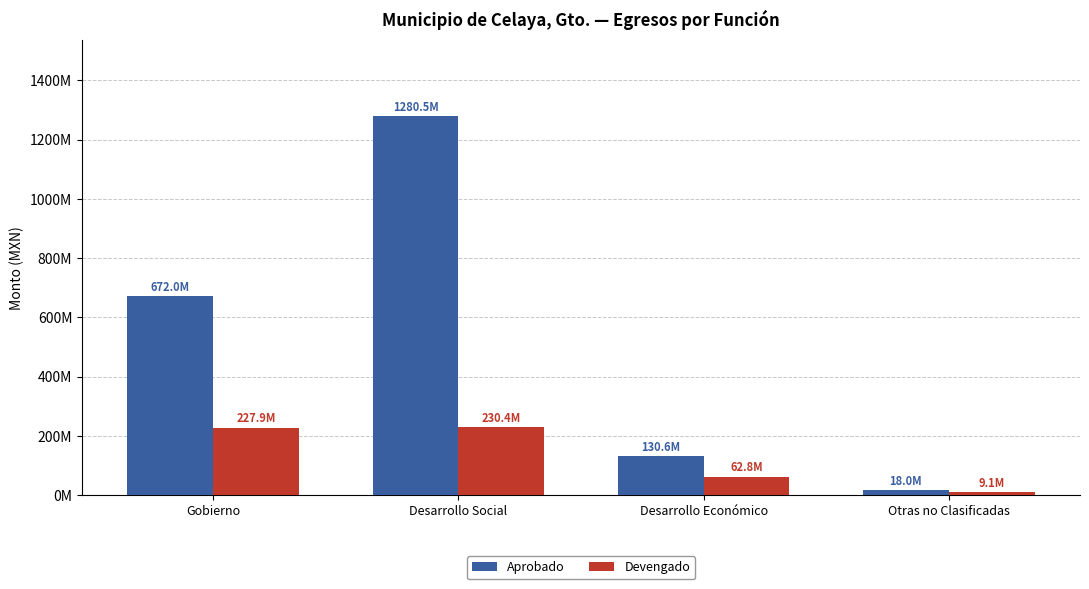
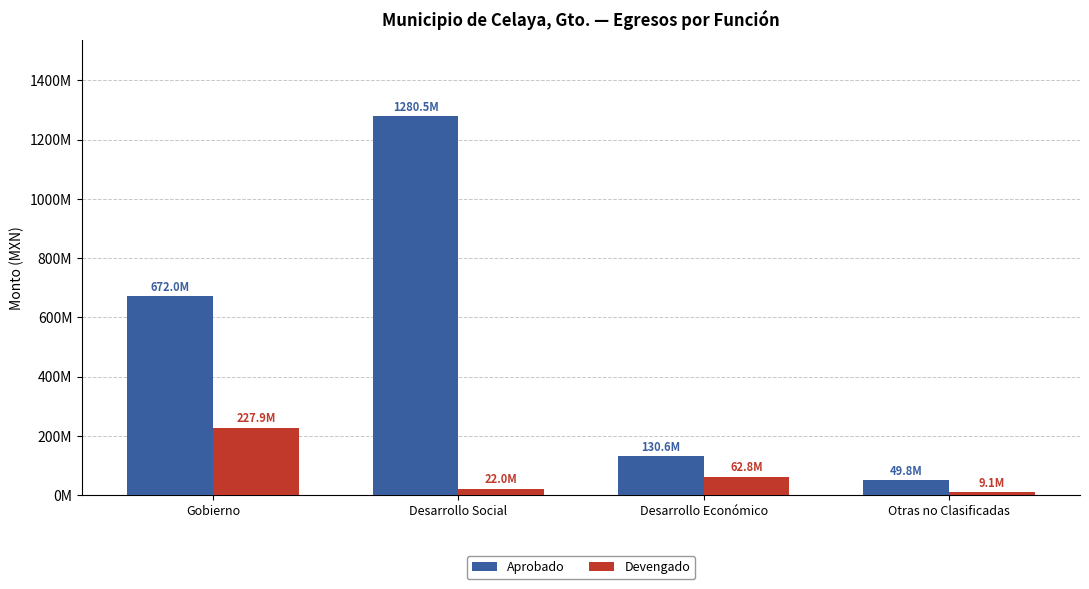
Devengado, Desarrollo Social: 230.4M -> 22.0M
Aprobado, Otras no Clasificadas: 18.0M -> 49.8M
